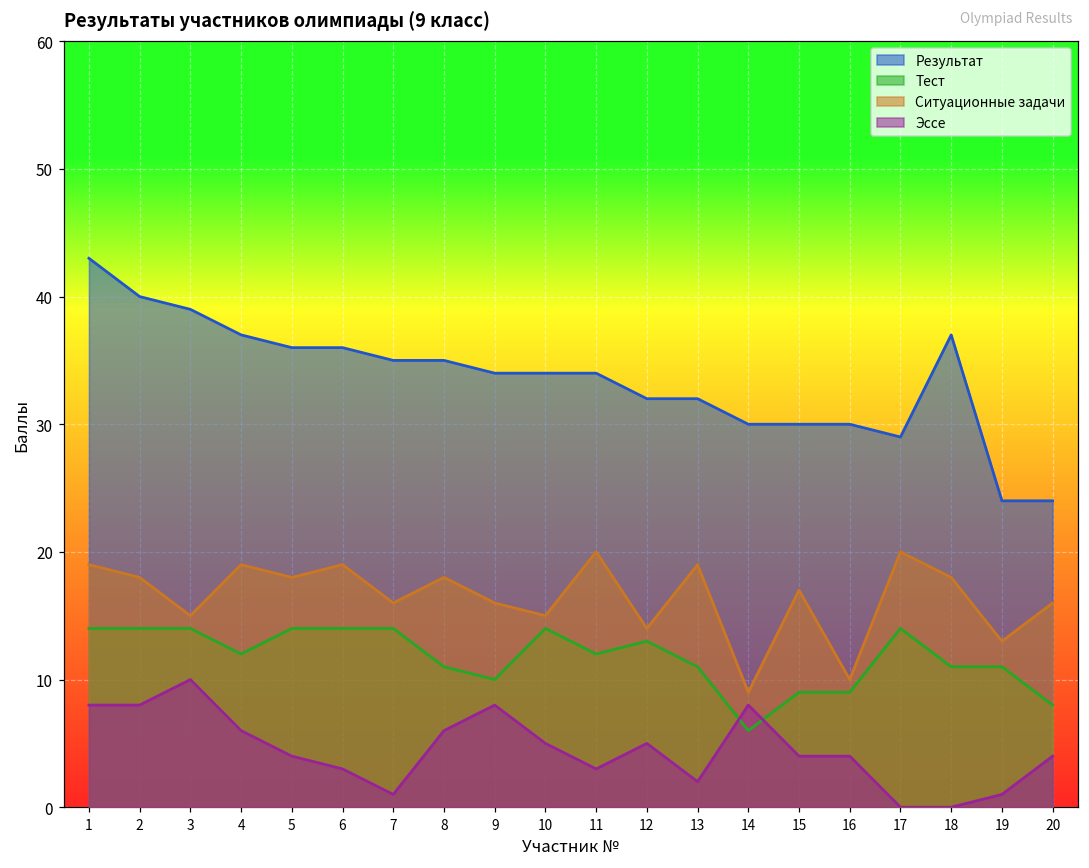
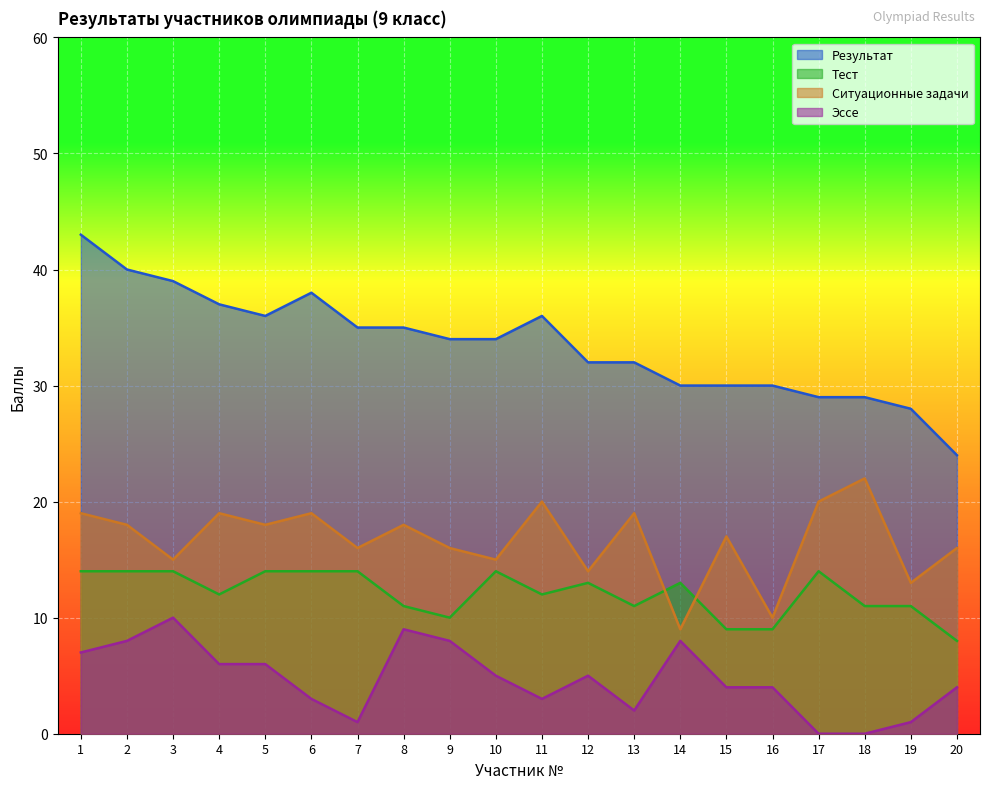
Эссе, 1: 8 -> 7
Эссе, 5: 4 -> 6
Результат, 6: 36 -> 38
Эссе, 8: 6 -> 9
Результат, 11: 34 -> 36
Тест, 14: 6 -> 13
Результат, 18: 37 -> 29
Ситуационные задачи, 18: 18 -> 22
Результат, 19: 24 -> 28
